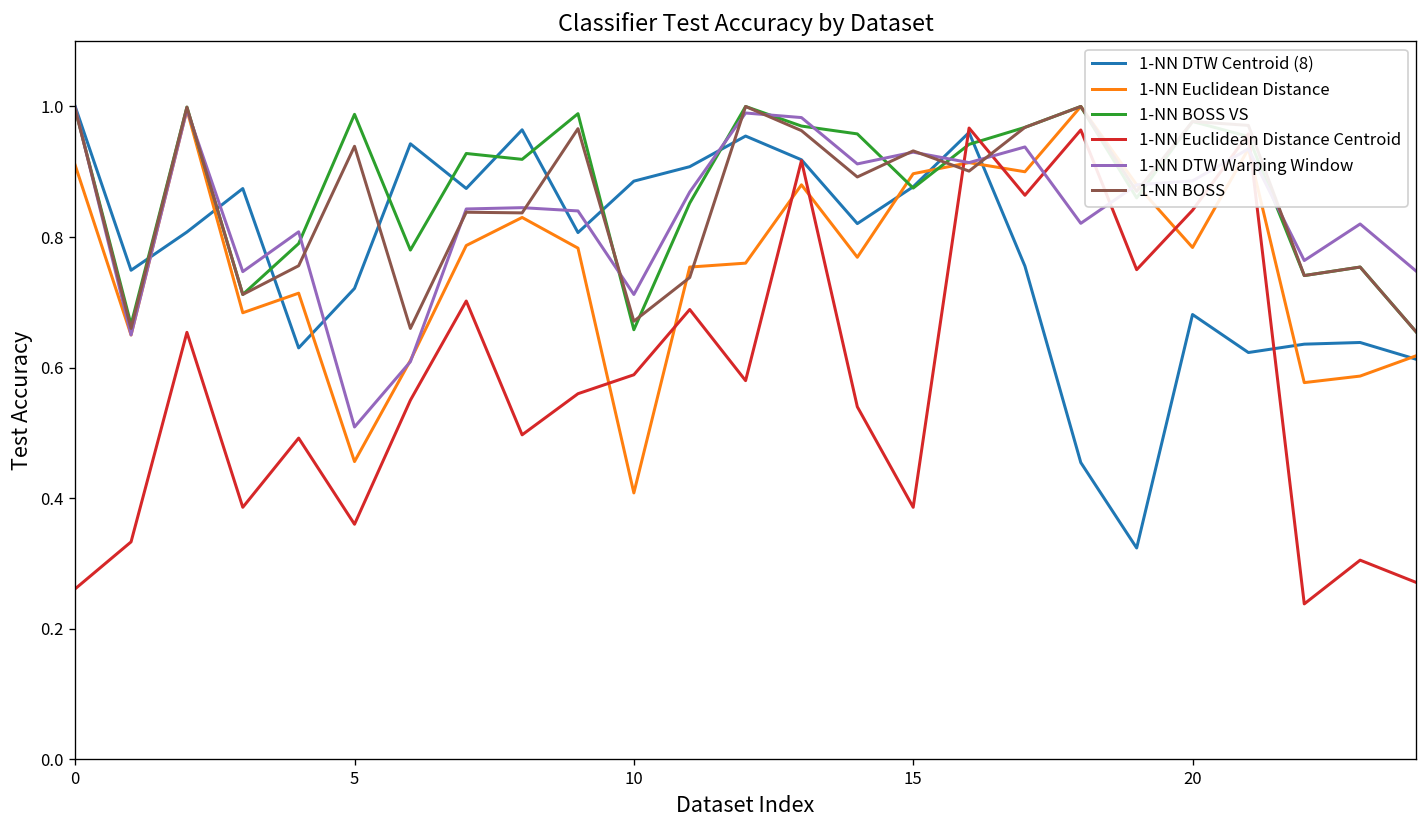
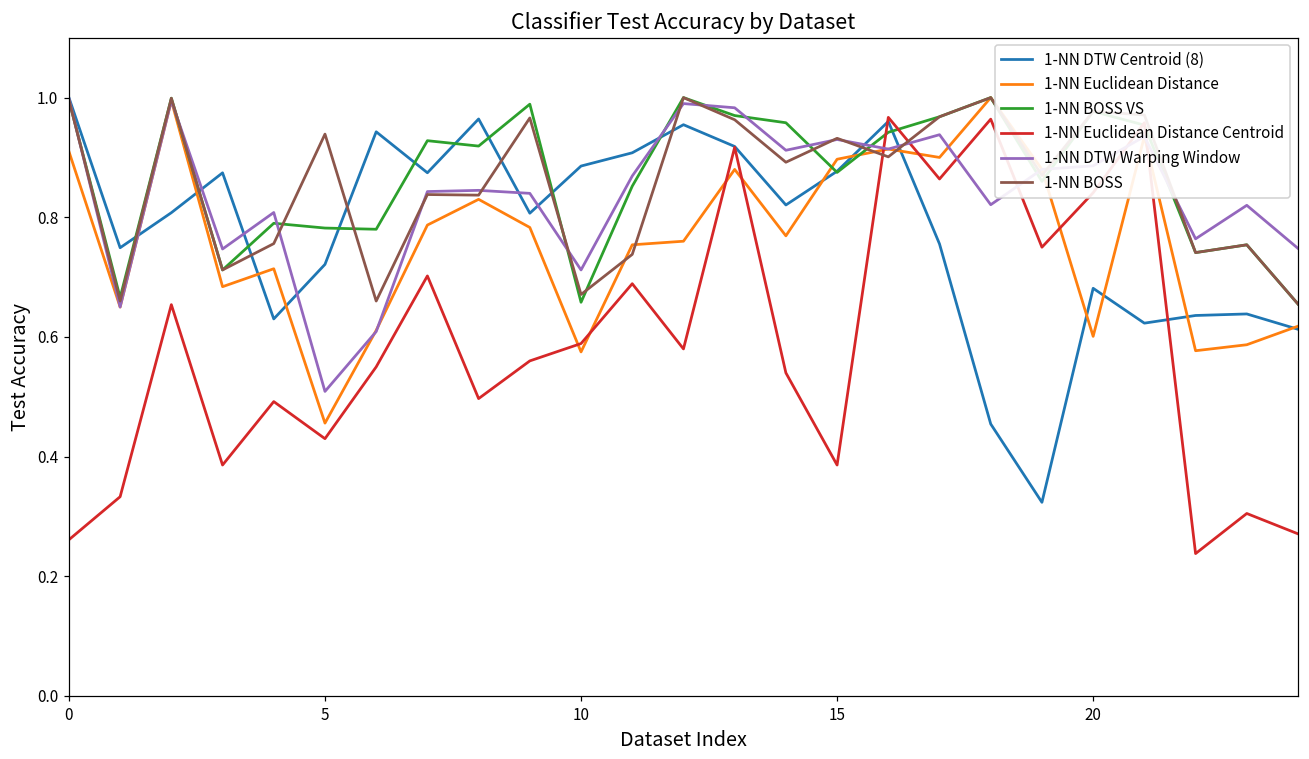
1-NN BOSS VS, 5: 0.99 -> 0.78
1-NN Euclidean Distance Centroid, 5: 0.36 -> 0.43
1-NN Euclidean Distance, 10: 0.41 -> 0.58
1-NN Euclidean Distance, 20: 0.78 -> 0.60
